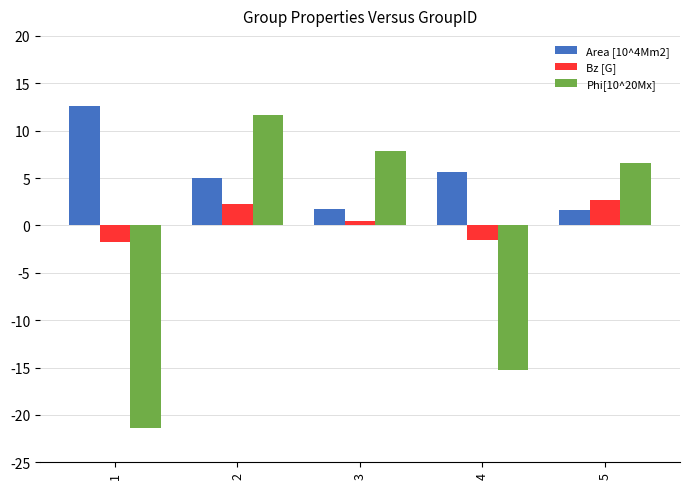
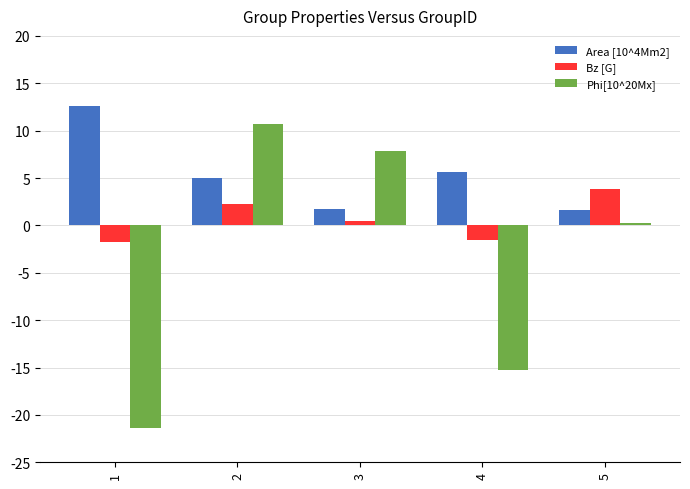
Phi[10^20Mx], 2: 12 -> 11
Bz [G], 5: 3 -> 4
Phi[10^20Mx], 5: 7 -> 0
